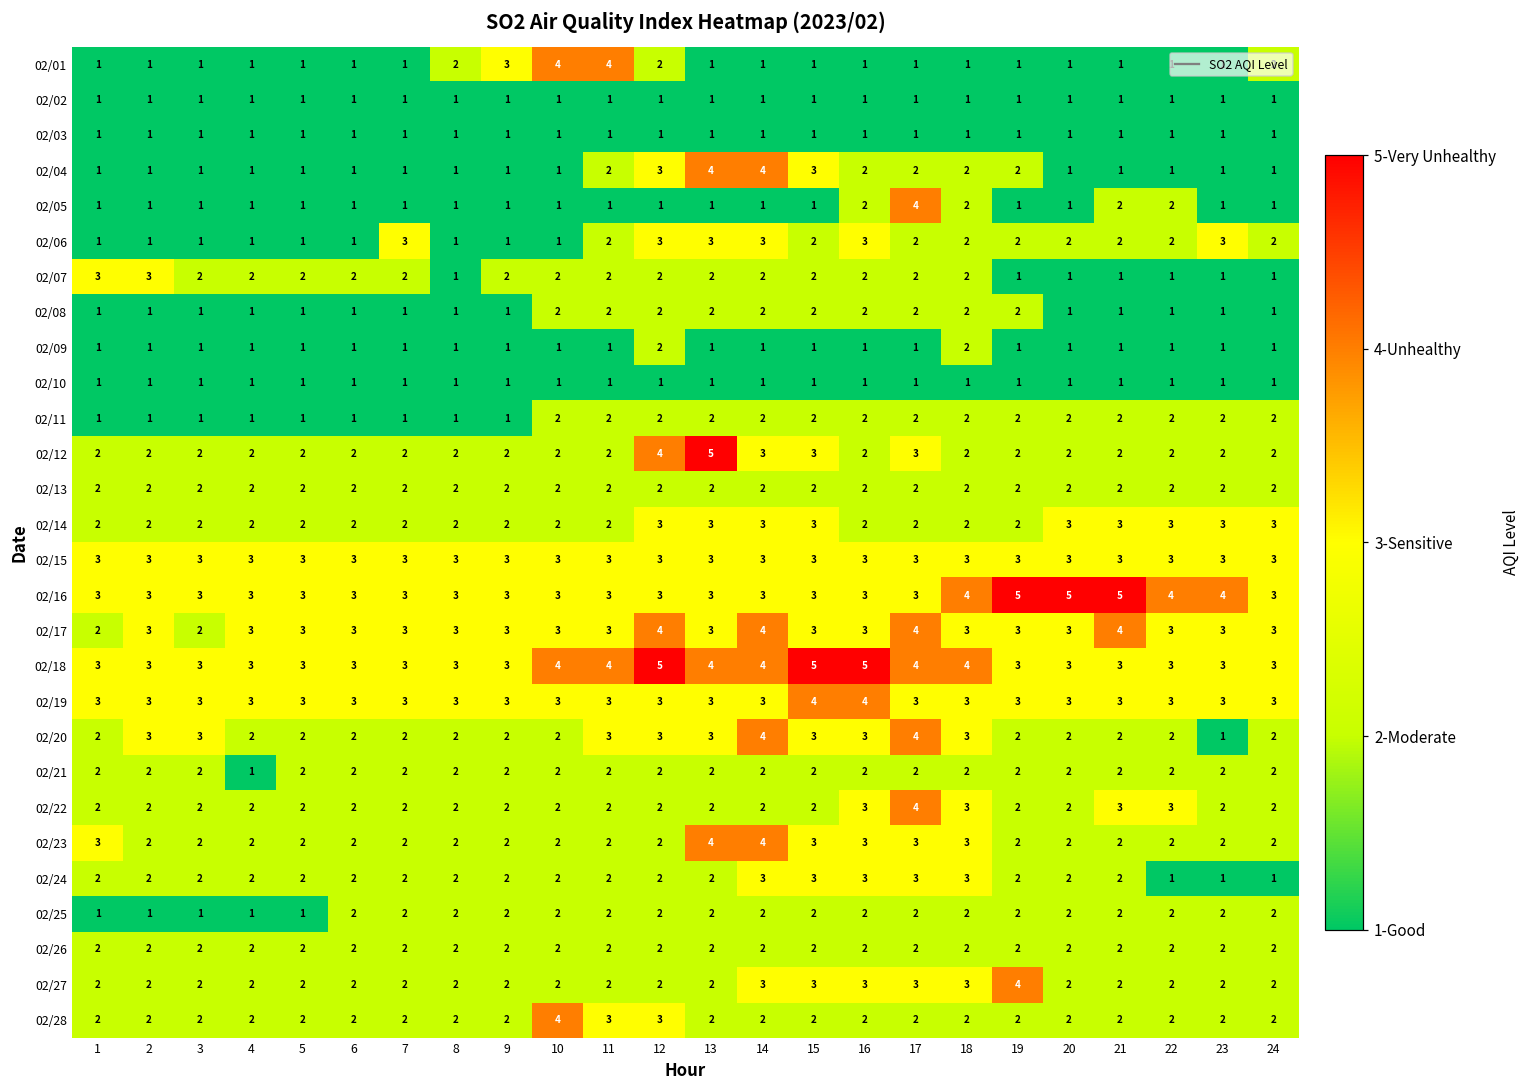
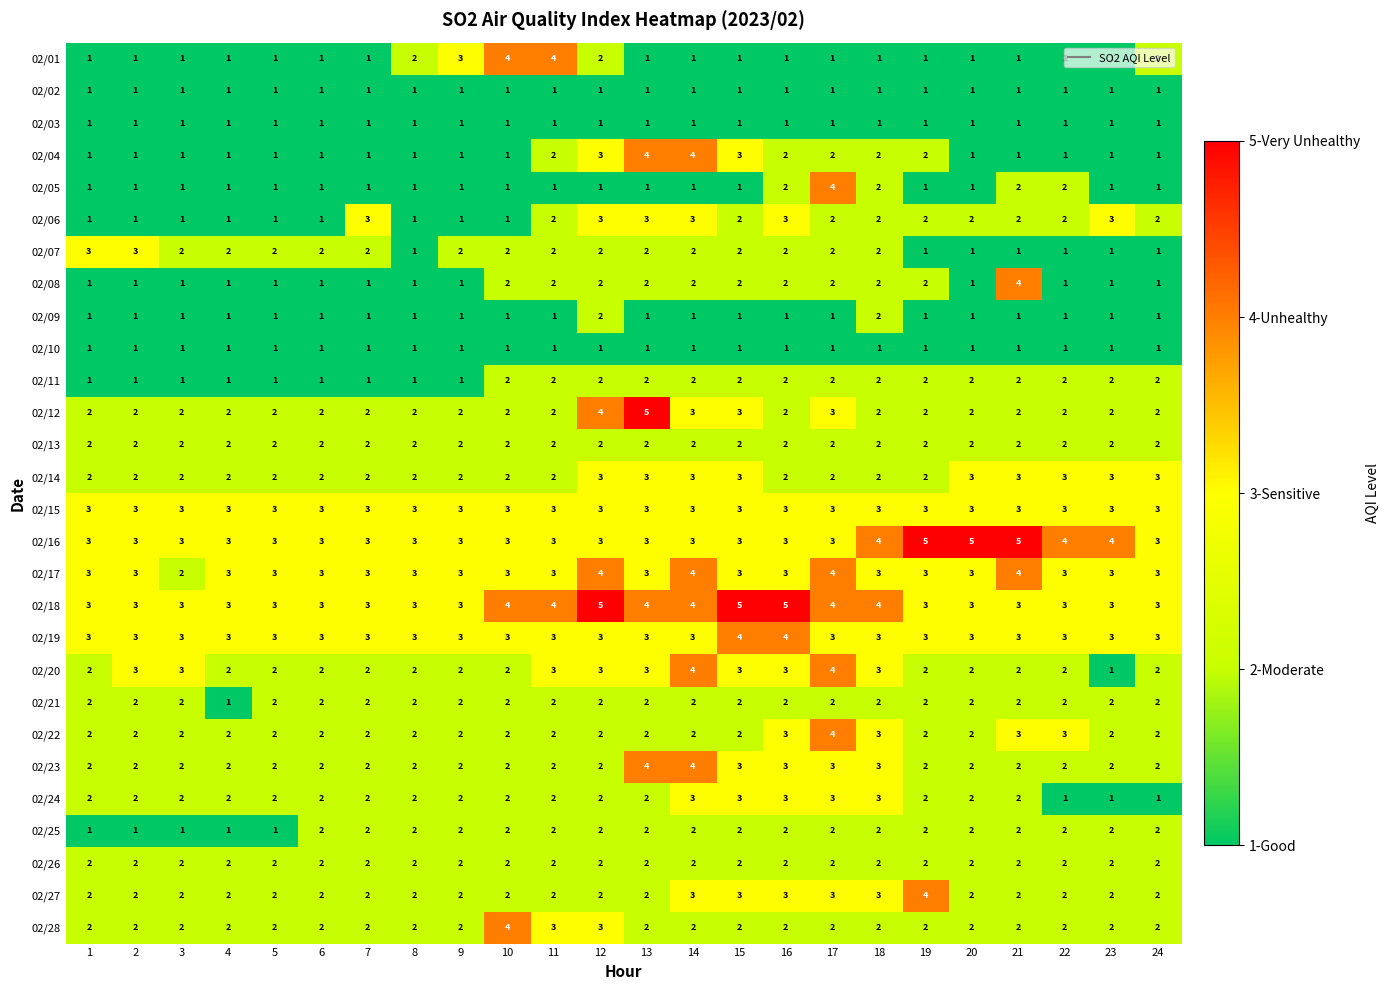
02/08, 21: 1 -> 4
02/17, 1: 2 -> 3
02/23, 1: 3 -> 2
